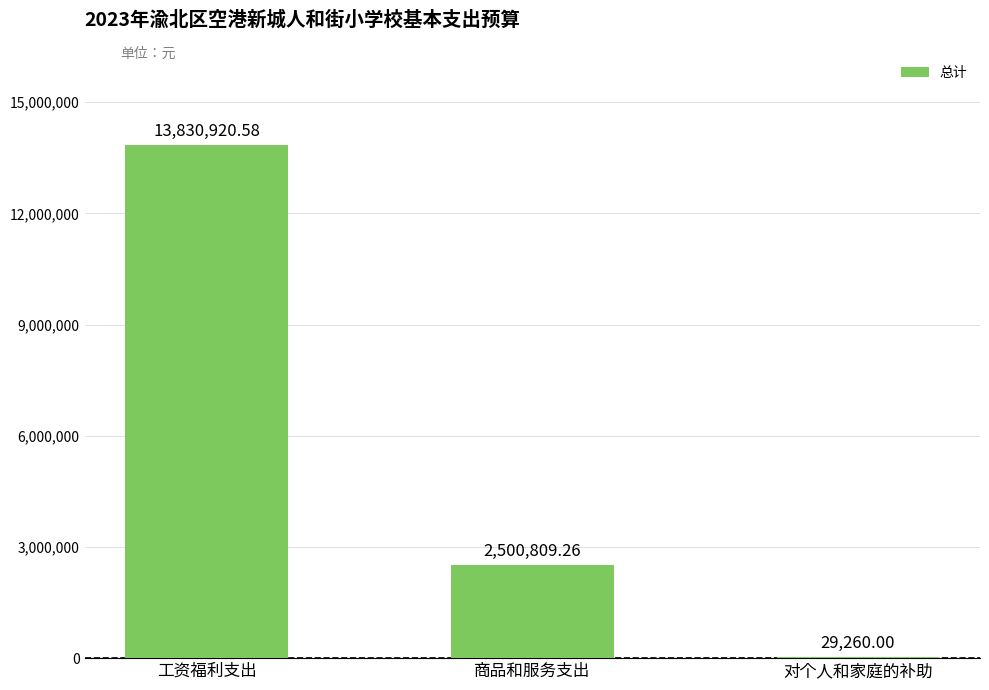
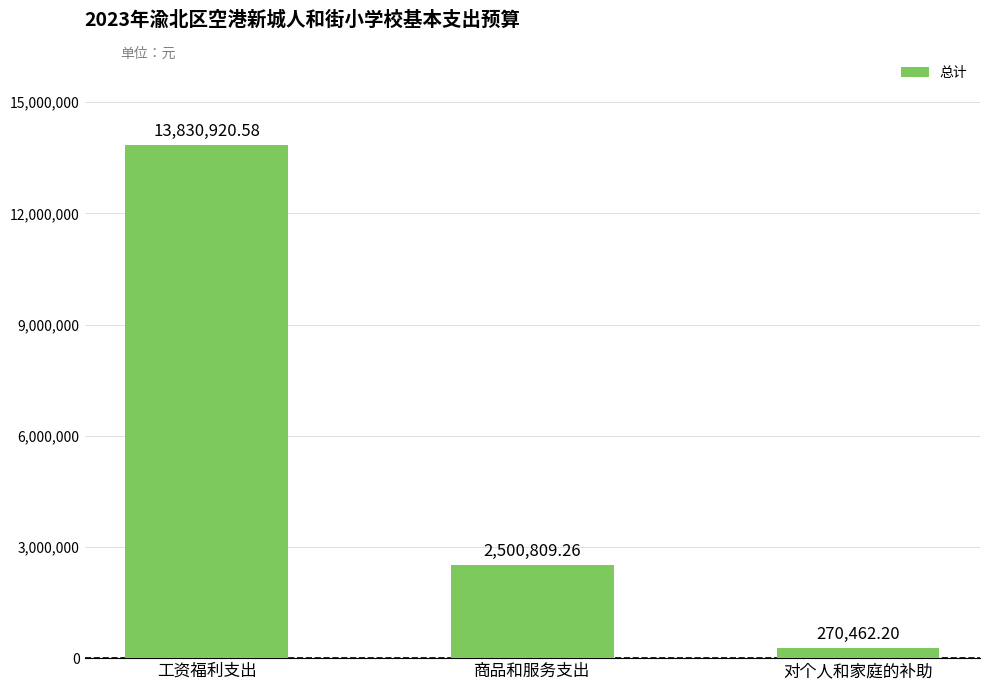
对个人和家庭的补助: 29,260.00 -> 270,462.20
